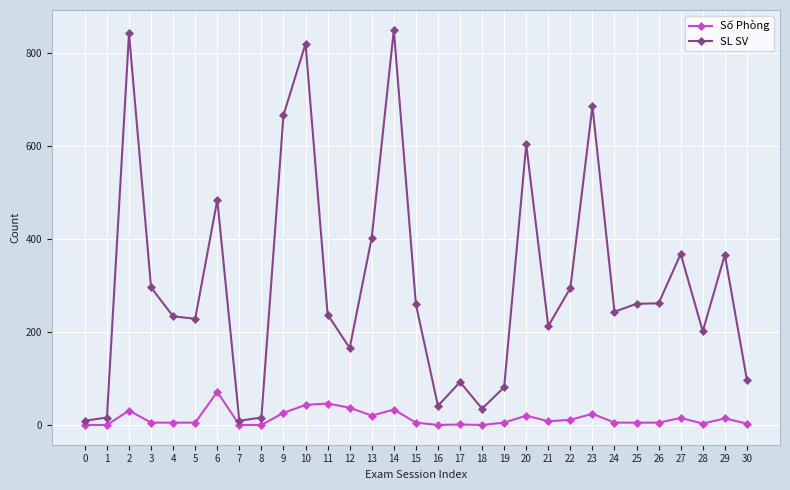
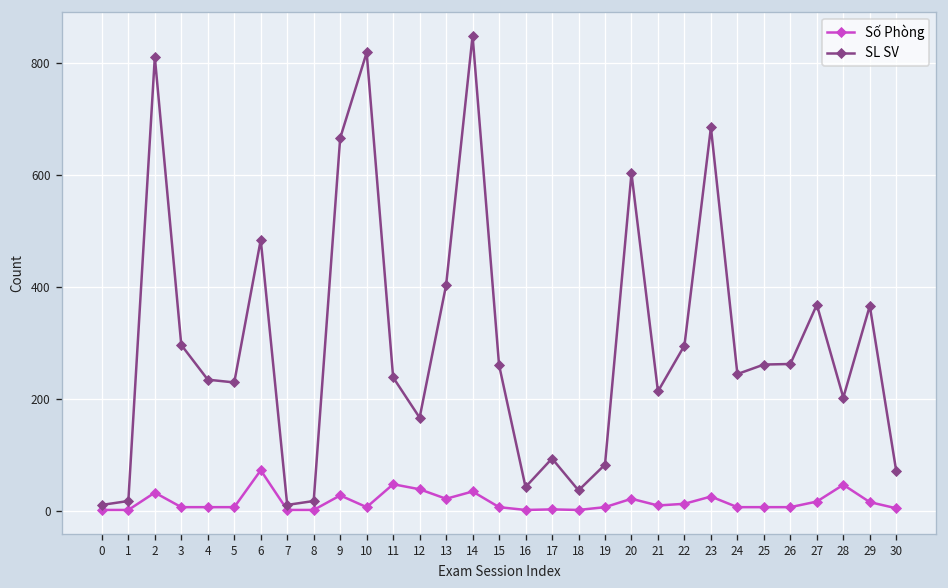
SL SV, 2: 840 -> 810
Số Phòng, 10: 40 -> 10
Số Phòng, 28: 0 -> 50
SL SV, 30: 100 -> 70
